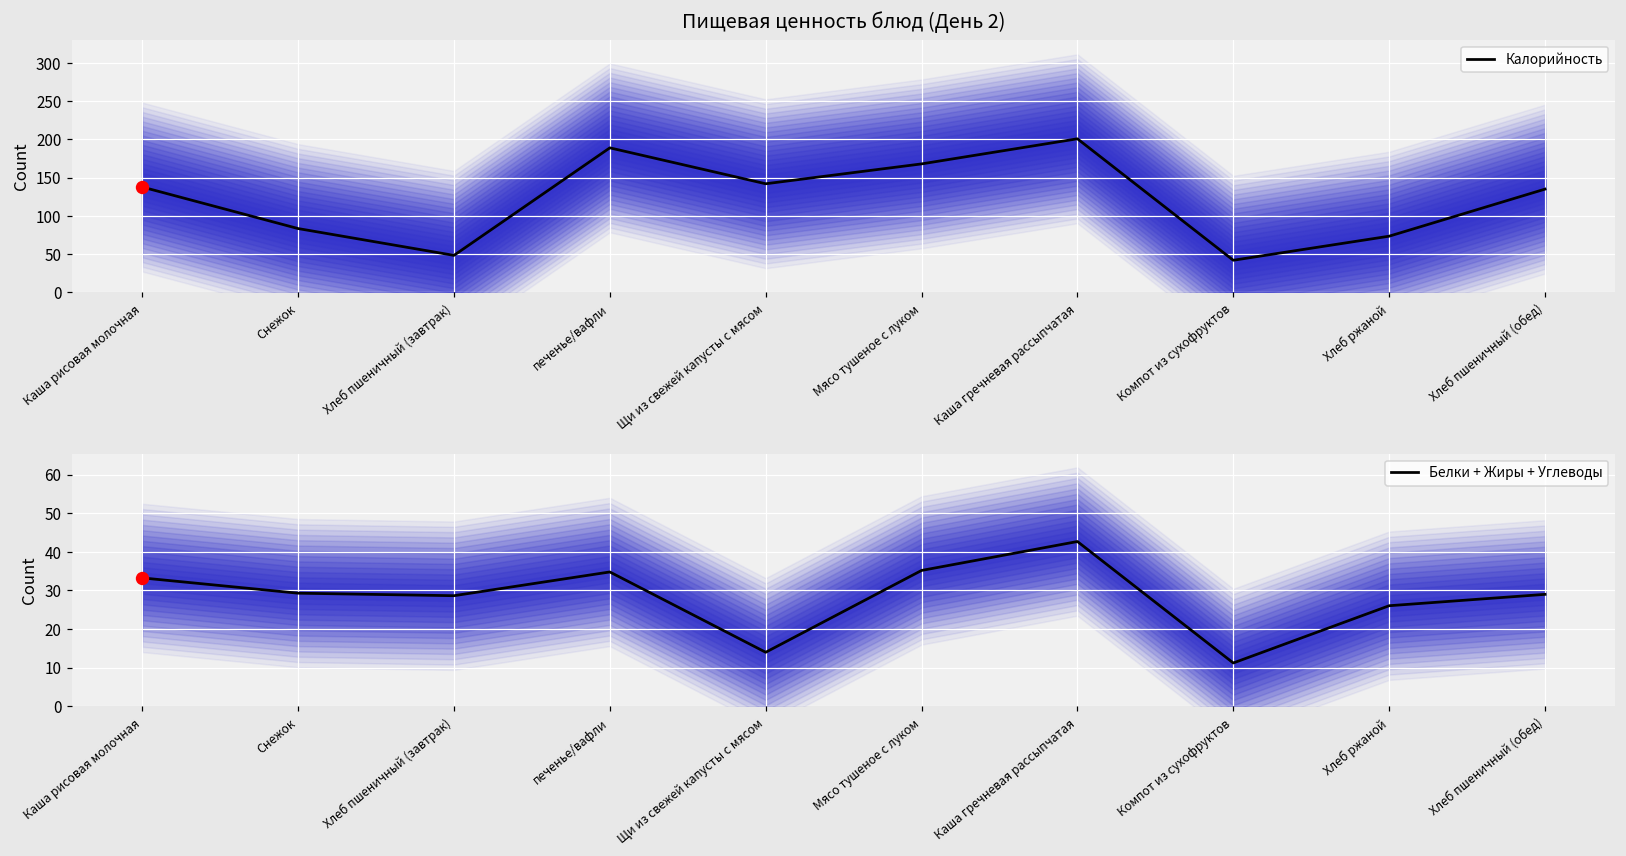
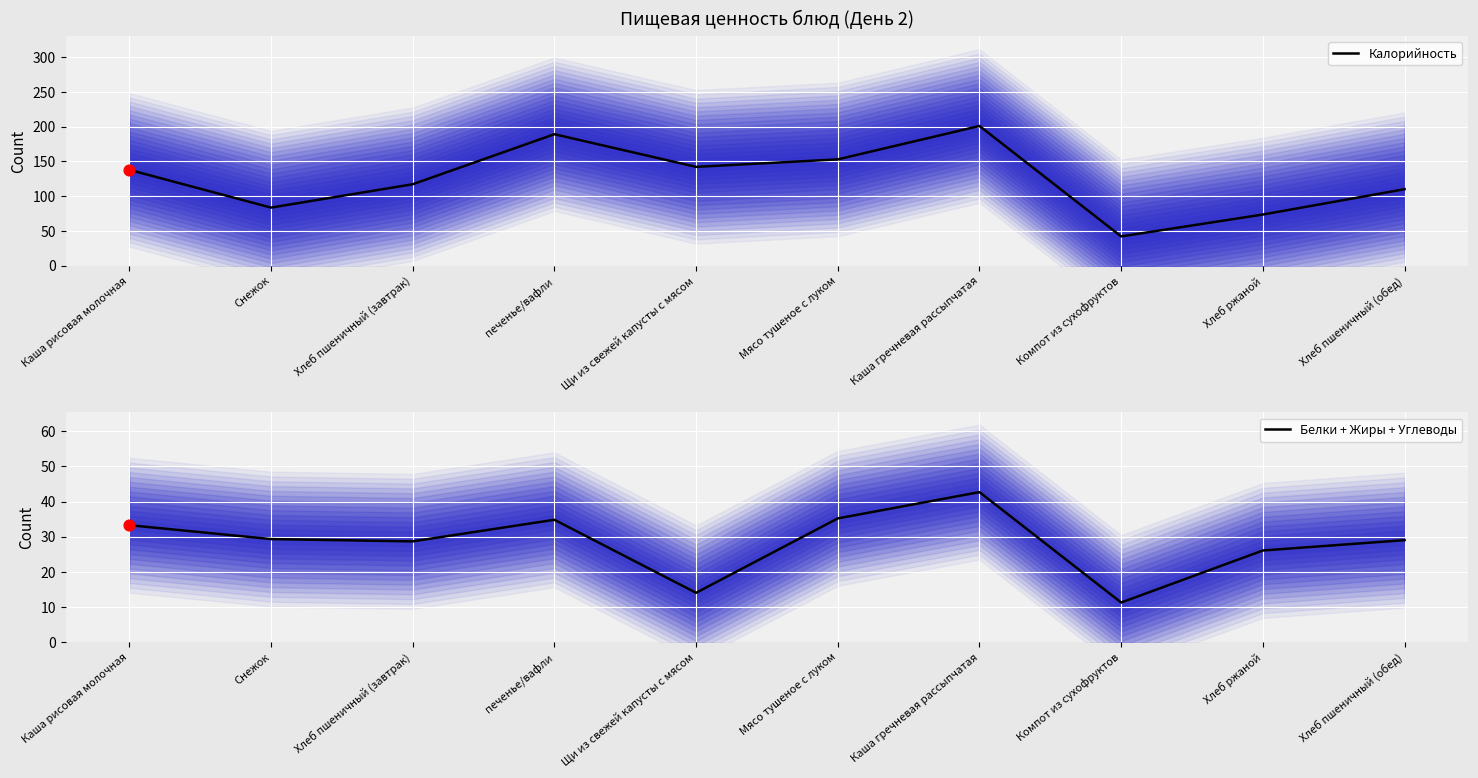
Пищевая ценность блюд (День 2), Калорийность, Хлеб пшеничный (завтрак): 50 -> 120
Пищевая ценность блюд (День 2), Калорийность, Мясо тушеное с луком: 170 -> 150
Пищевая ценность блюд (День 2), Калорийность, Хлеб пшеничный (обед): 140 -> 110
